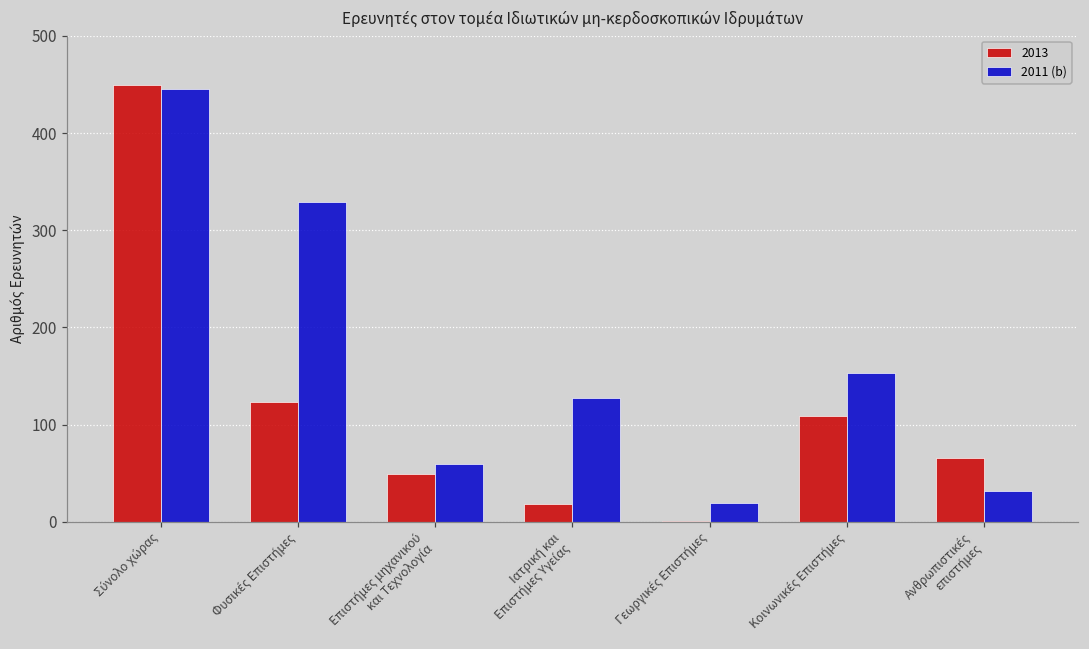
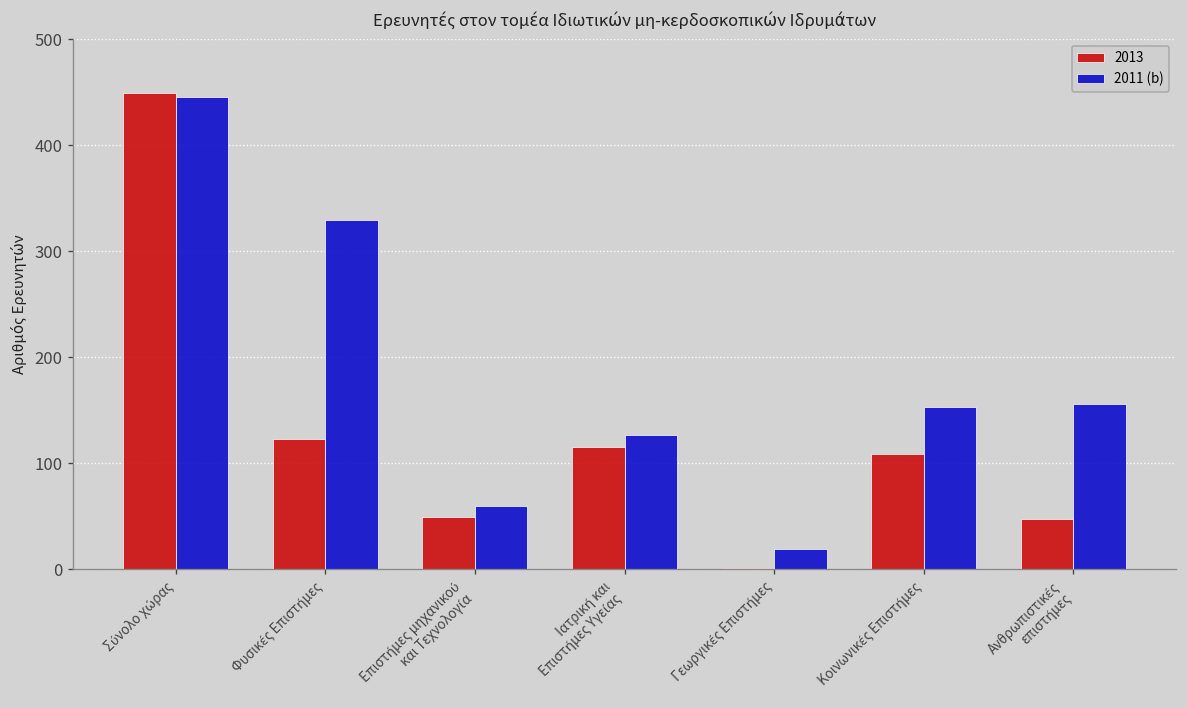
2013, Ιατρική και Επιστήμες Υγείας: 20 -> 120
2013, Ανθρωπιστικές επιστήμες: 70 -> 50
2011 (b), Ανθρωπιστικές επιστήμες: 30 -> 160
